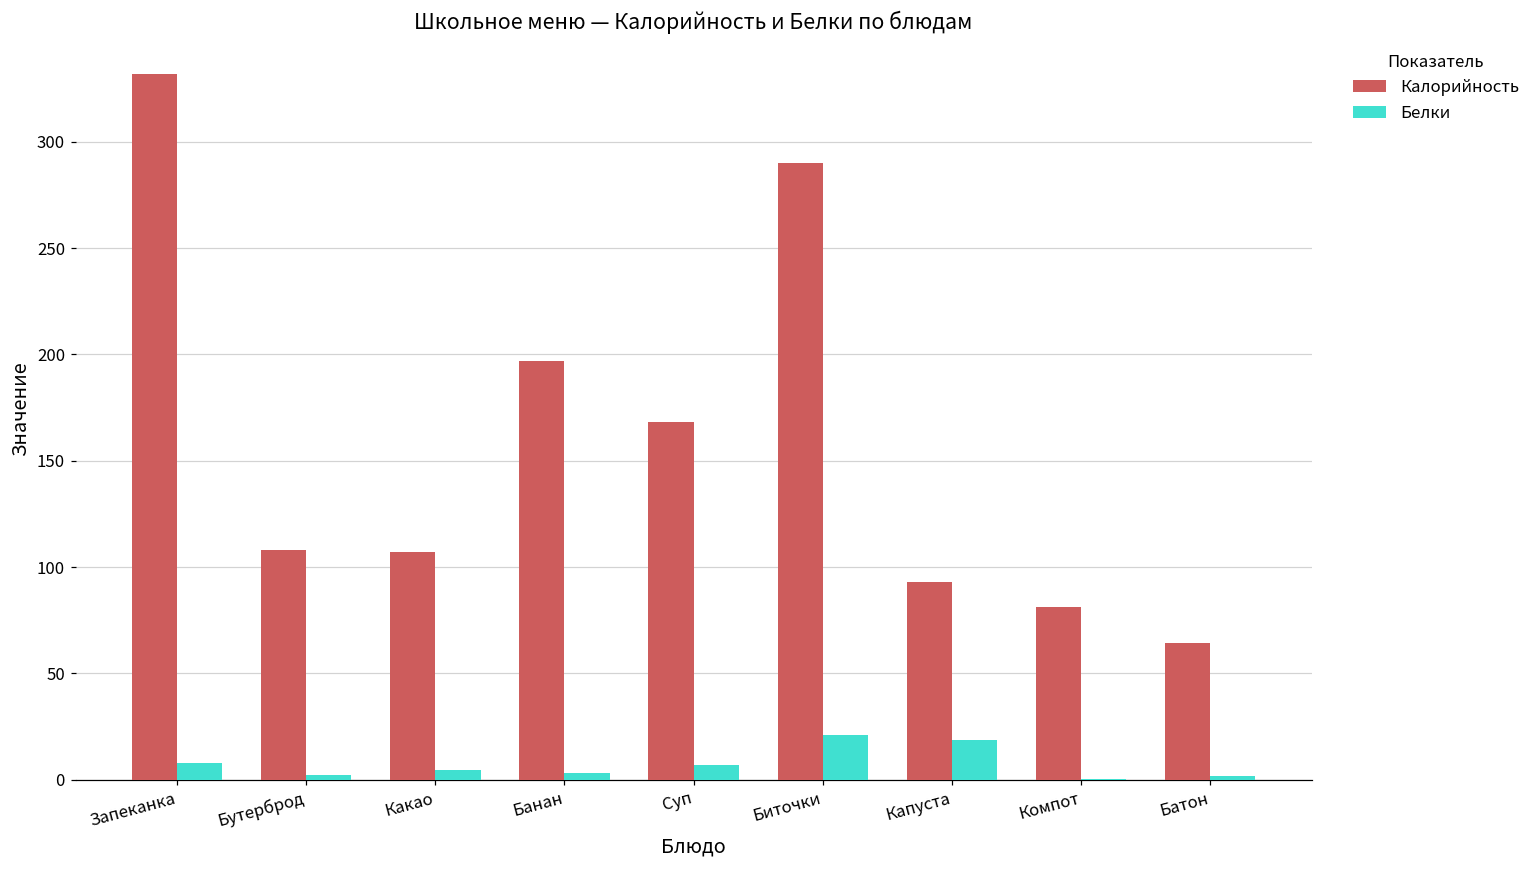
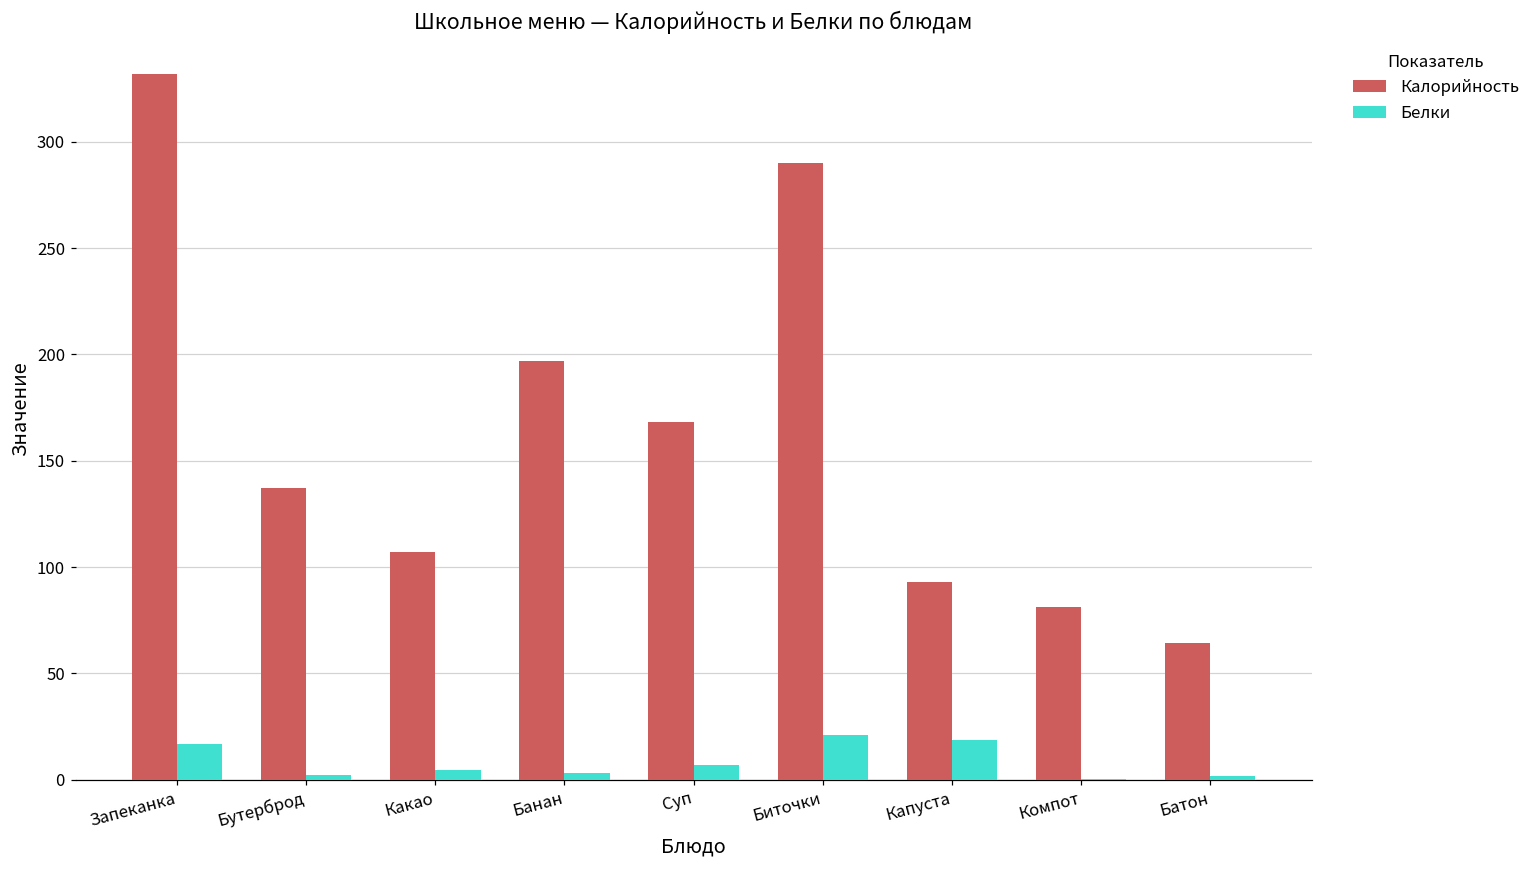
Белки, Запеканка: 8 -> 17
Калорийность, Бутерброд: 108 -> 137
